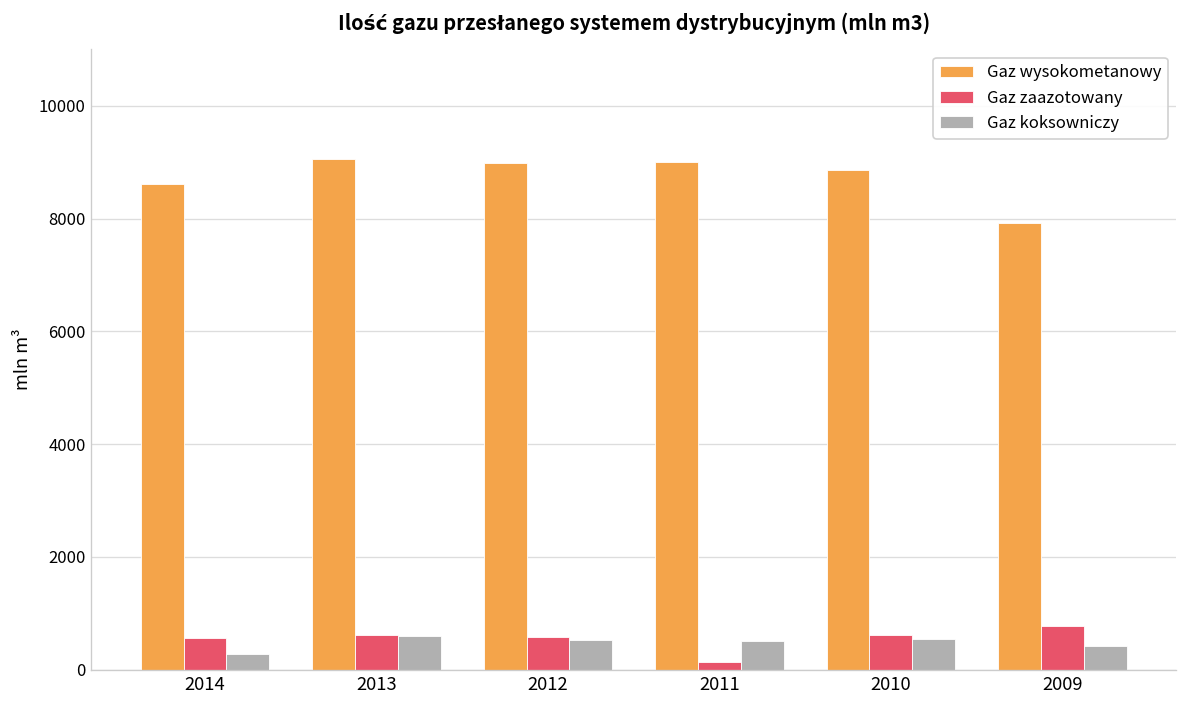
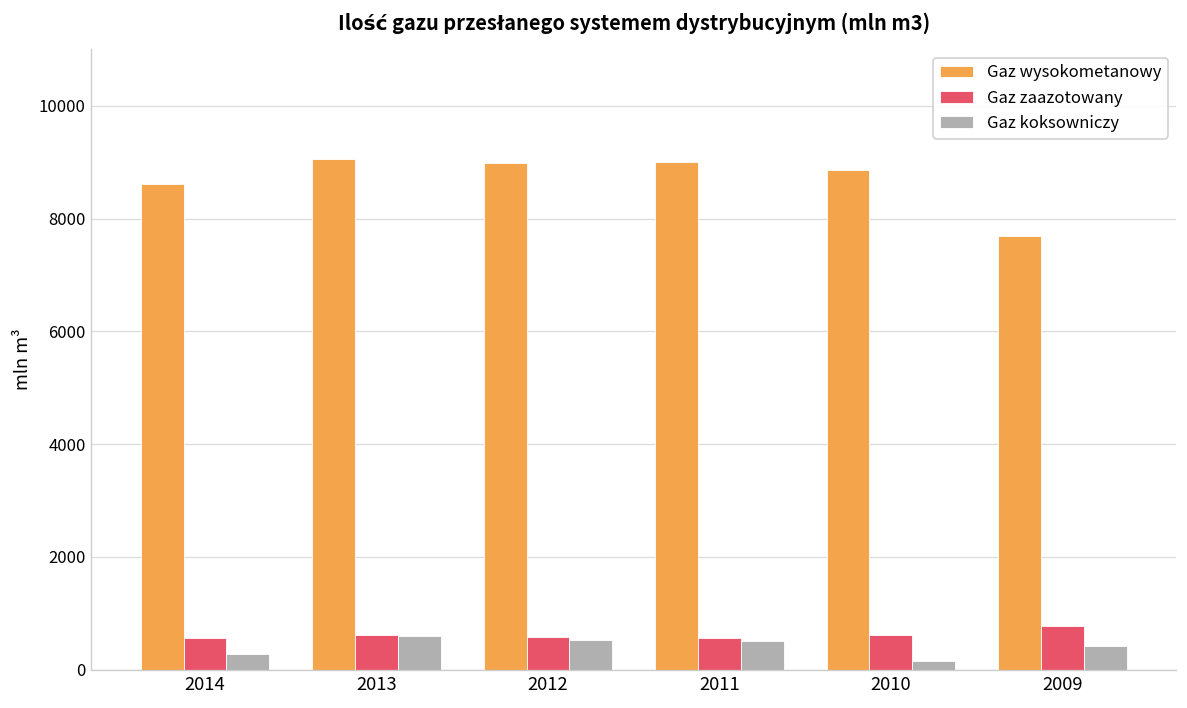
Gaz zaazotowany, 2011: 100 -> 600
Gaz koksowniczy, 2010: 500 -> 200
Gaz wysokometanowy, 2009: 7900 -> 7700
